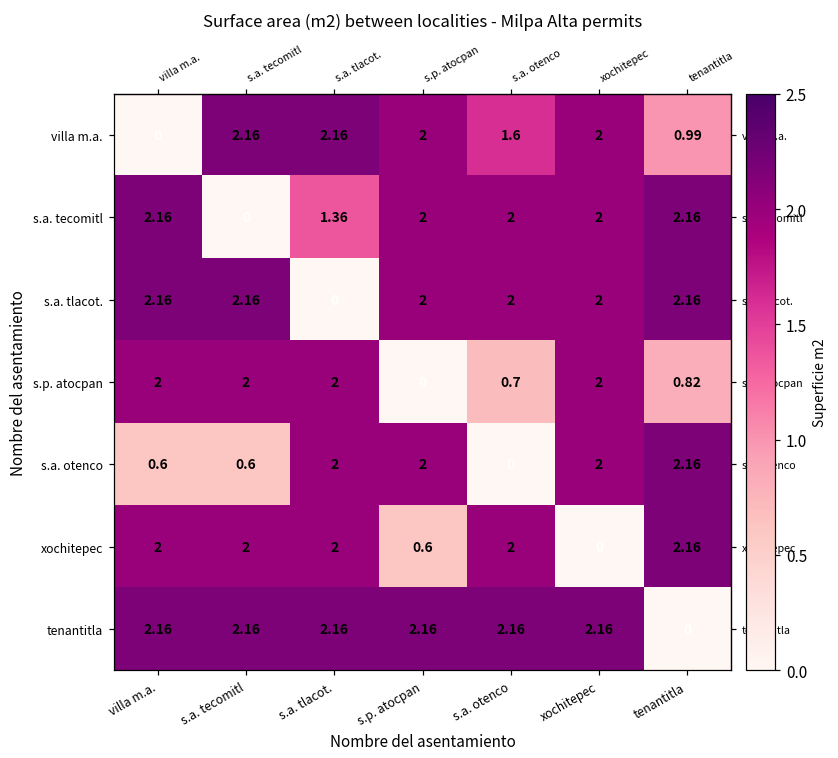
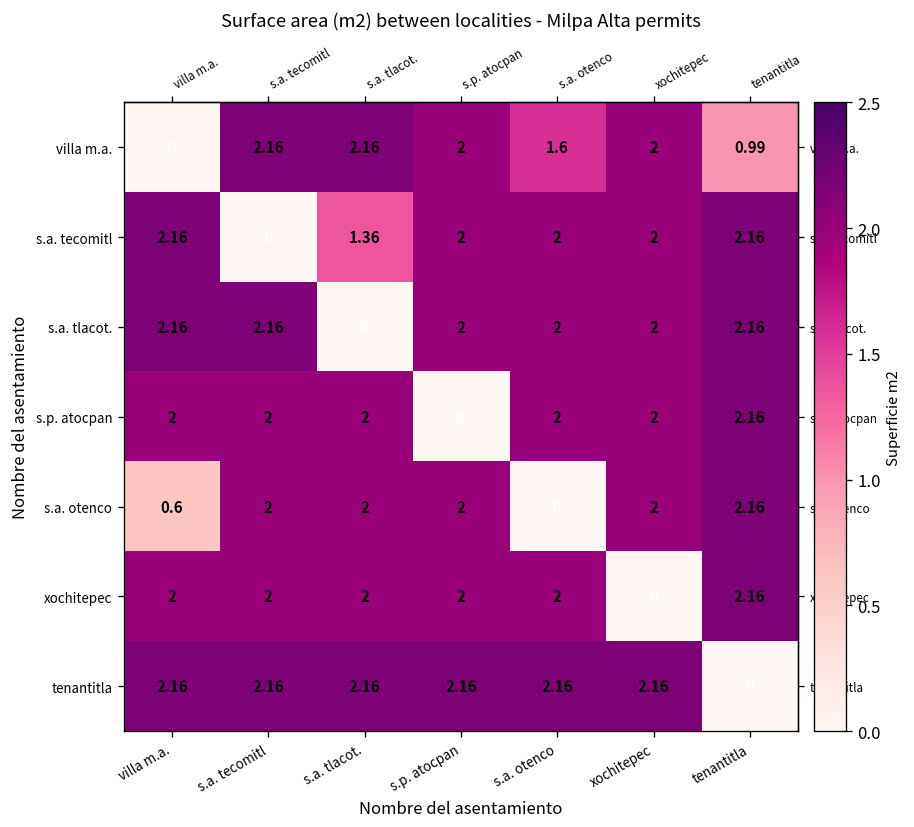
s.p. atocpan, s.a. otenco: 0.7 -> 2
s.p. atocpan, tenantitla: 0.82 -> 2.16
s.a. otenco, s.a. tecomitl: 0.6 -> 2
xochitepec, s.p. atocpan: 0.6 -> 2
